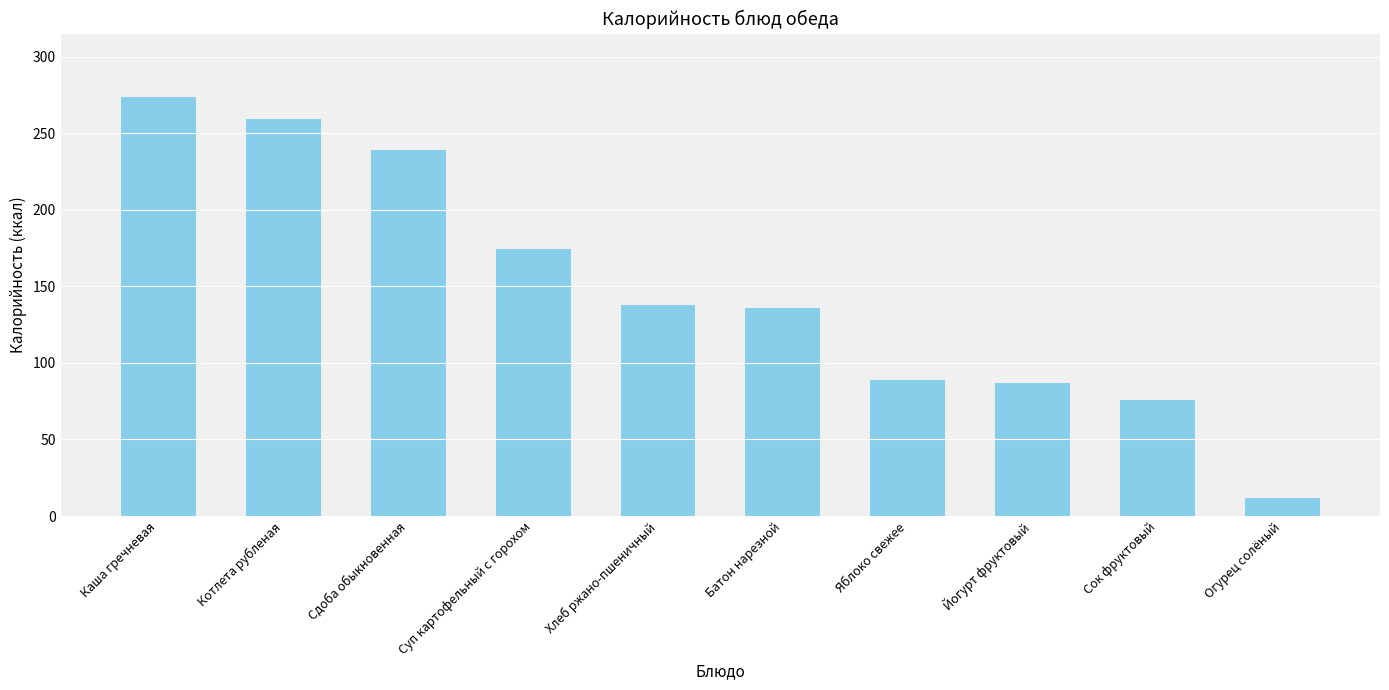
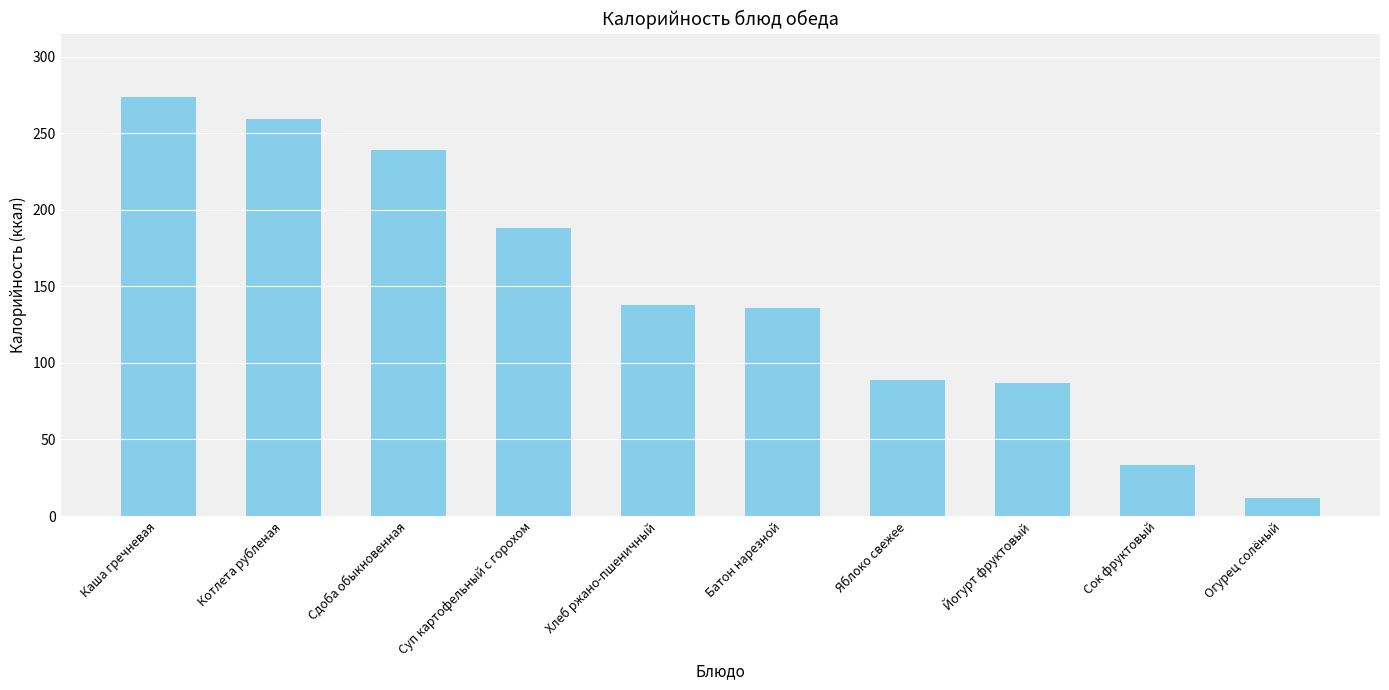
Суп картофельный с горохом: 174 -> 188
Сок фруктовый: 76 -> 34
